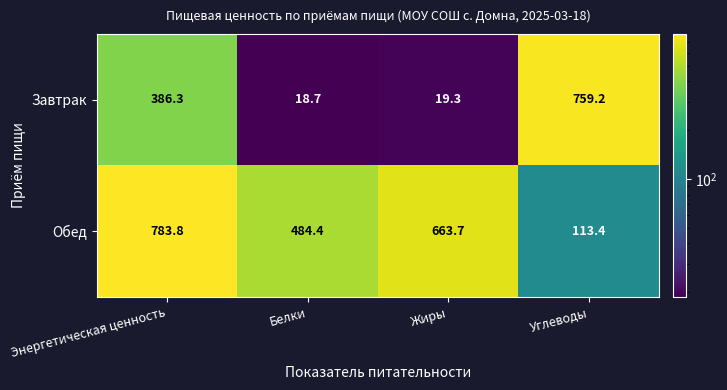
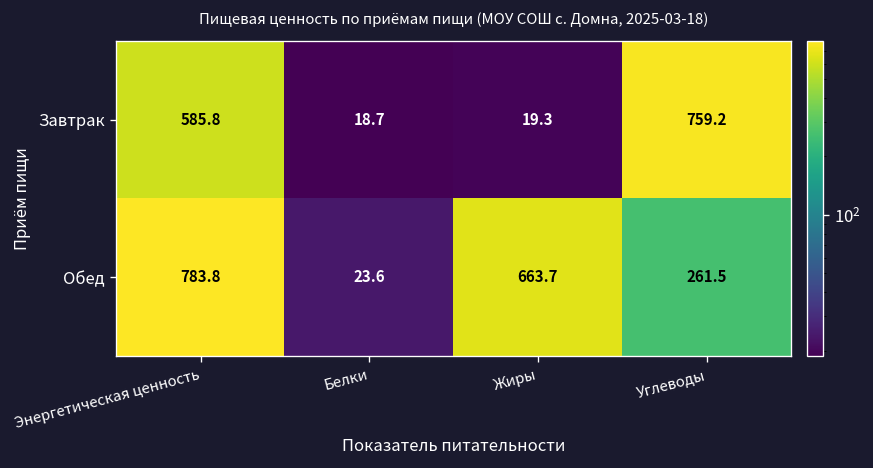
Завтрак, Энергетическая ценность: 386.3 -> 585.8
Обед, Белки: 484.4 -> 23.6
Обед, Углеводы: 113.4 -> 261.5
